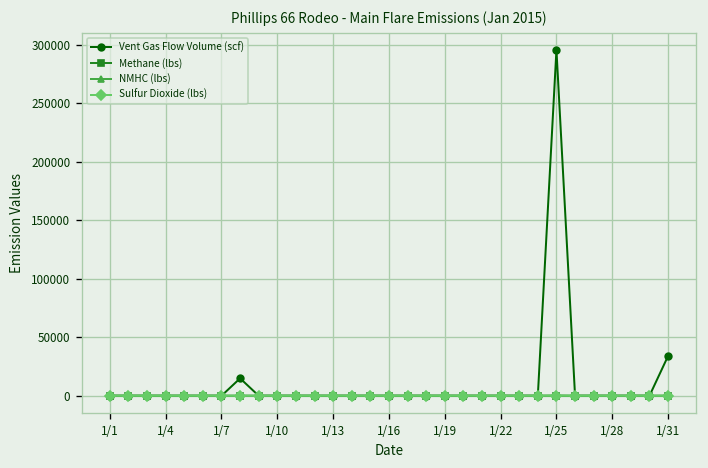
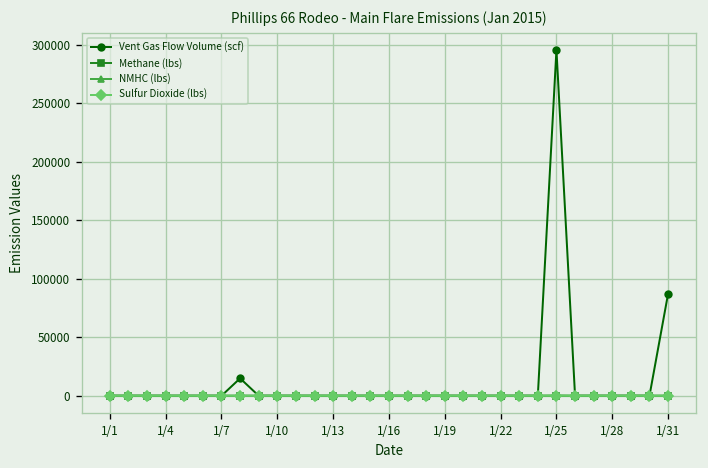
Vent Gas Flow Volume (scf), 1/31: 30000 -> 90000
